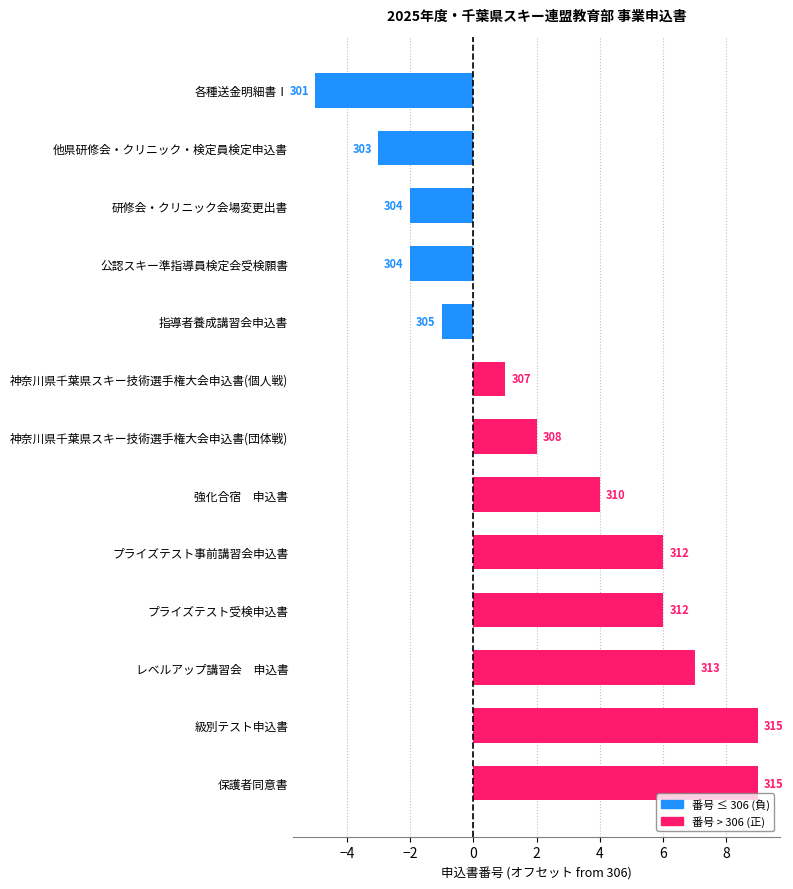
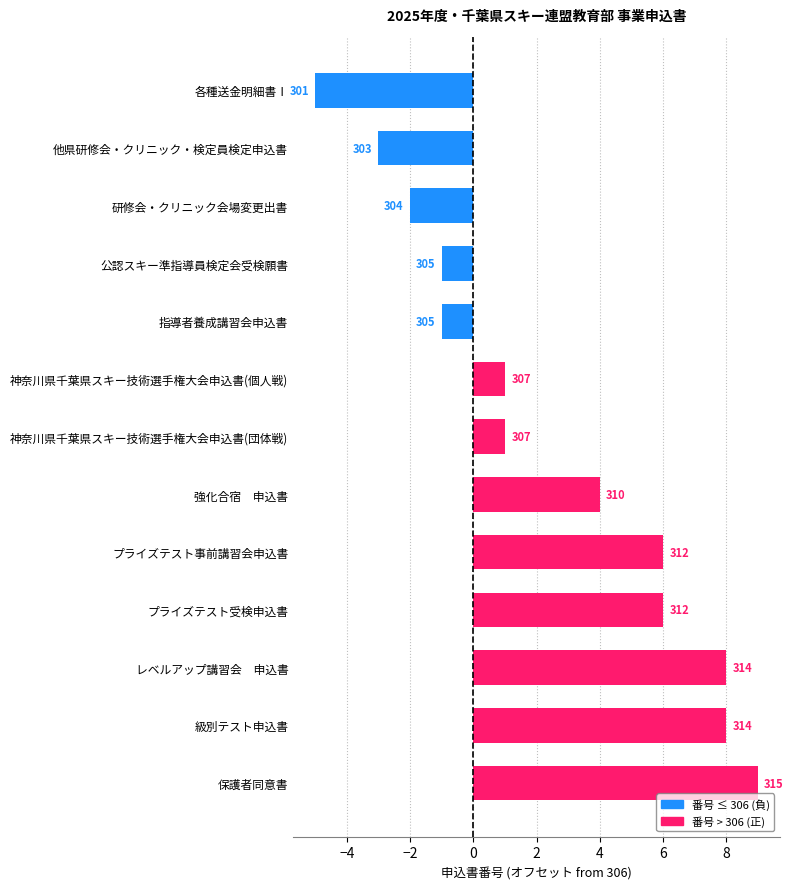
公認スキー準指導員検定会受検願書: 304 -> 305
神奈川県千葉県スキー技術選手権大会申込書(団体戦): 308 -> 307
レベルアップ講習会 申込書: 313 -> 314
級別テスト申込書: 315 -> 314
